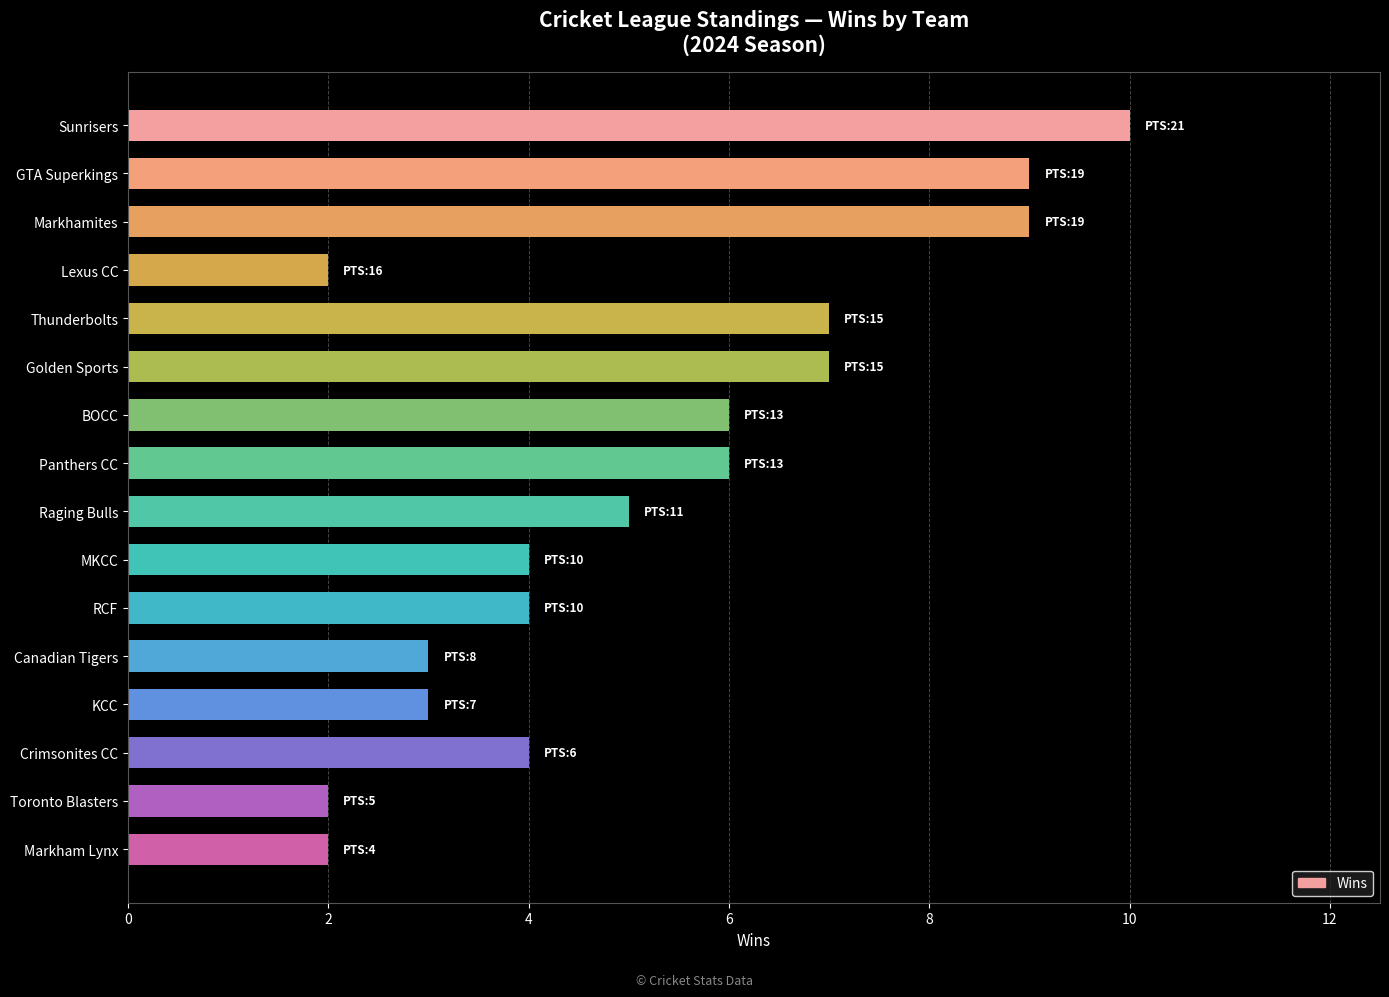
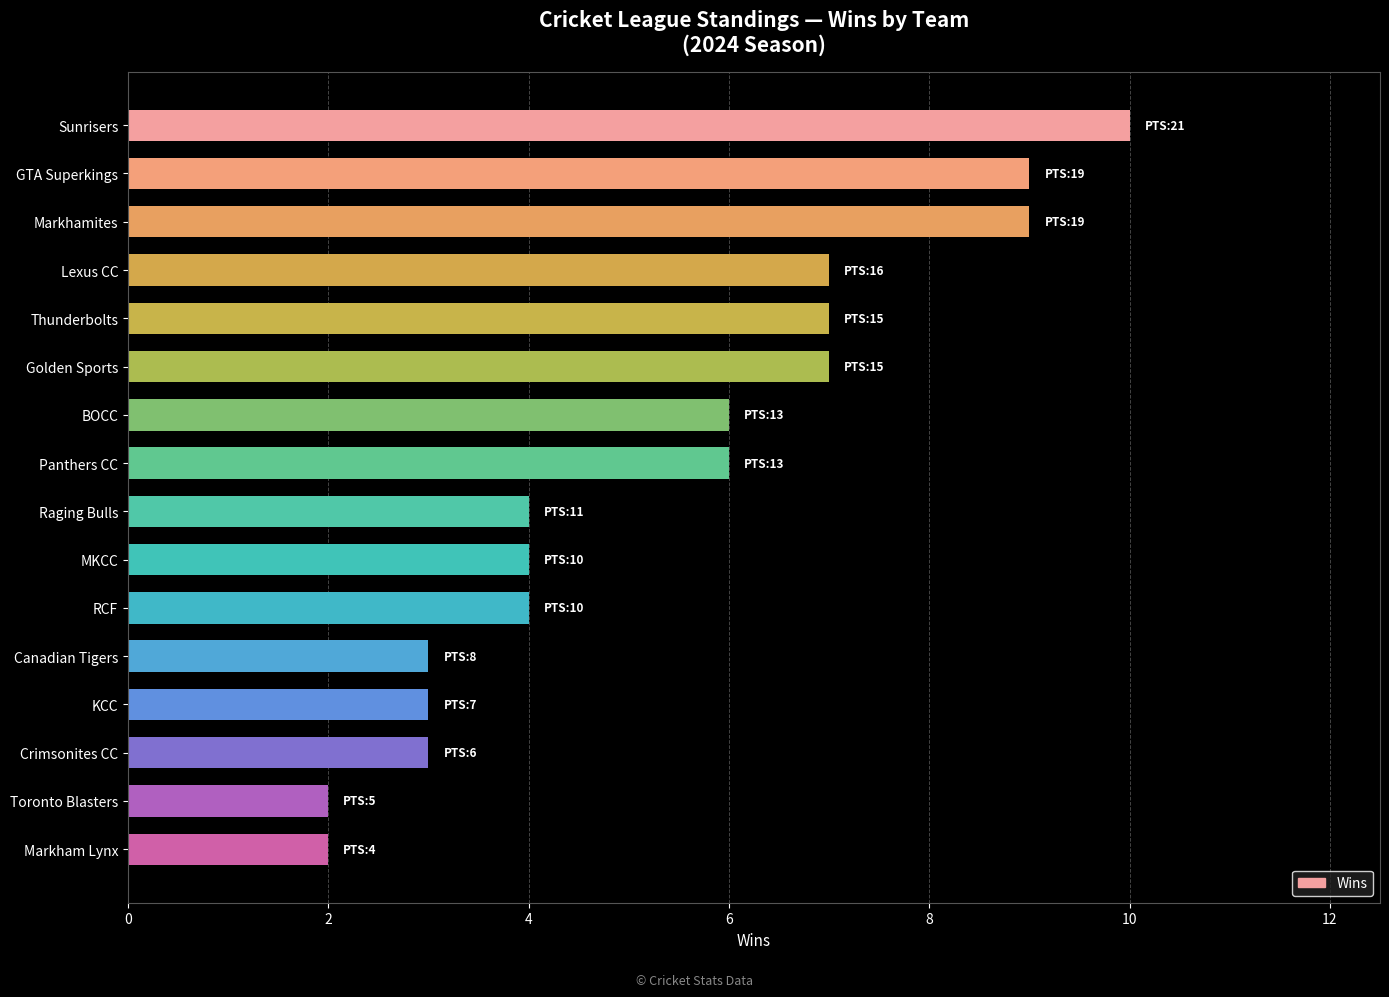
Lexus CC: 2 -> 7
Raging Bulls: 5 -> 4
Crimsonites CC: 4 -> 3
